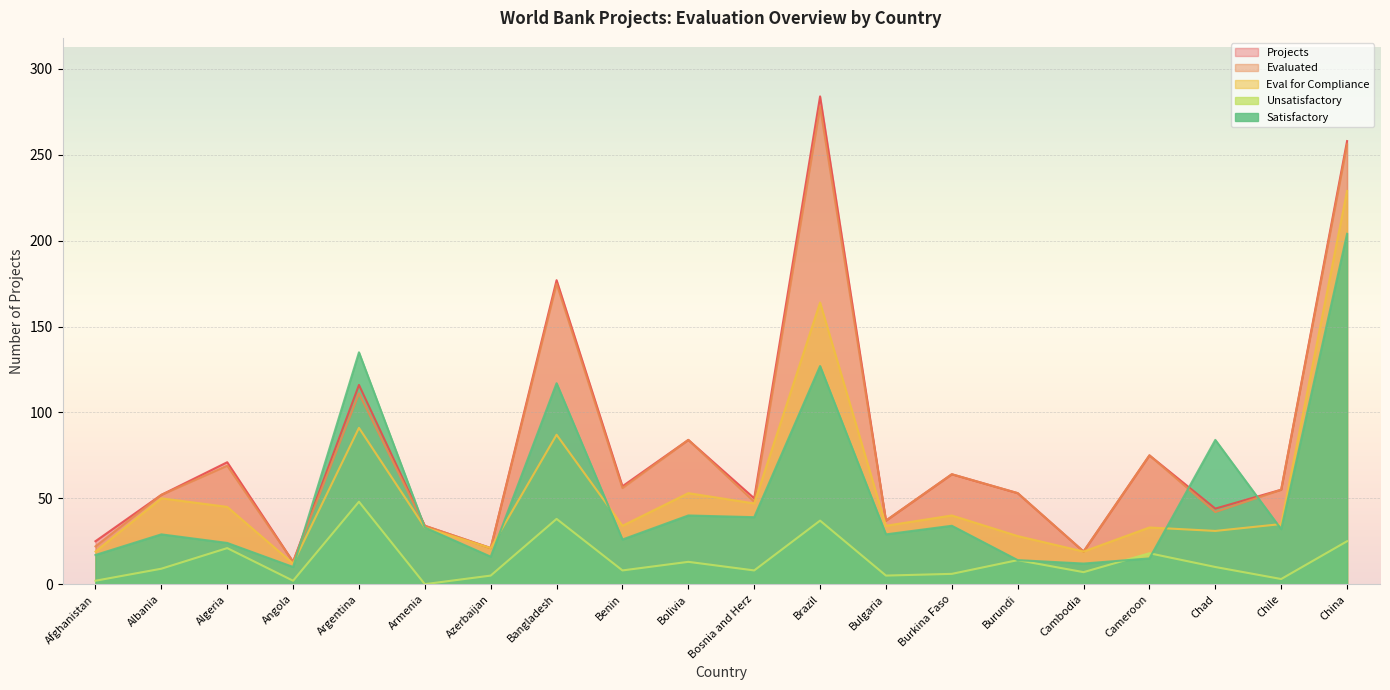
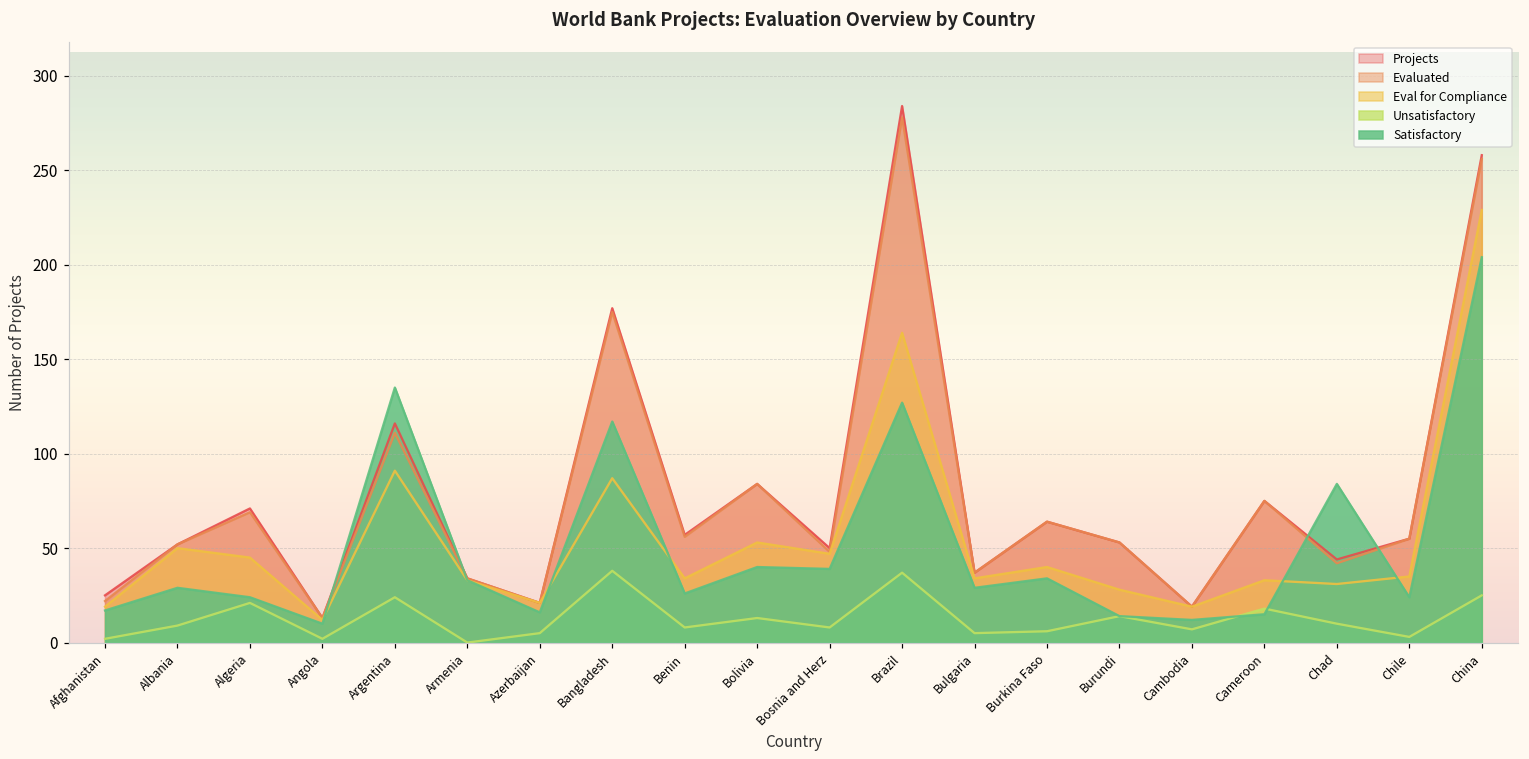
Unsatisfactory, Argentina: 48 -> 24
Satisfactory, Chile: 32 -> 24
